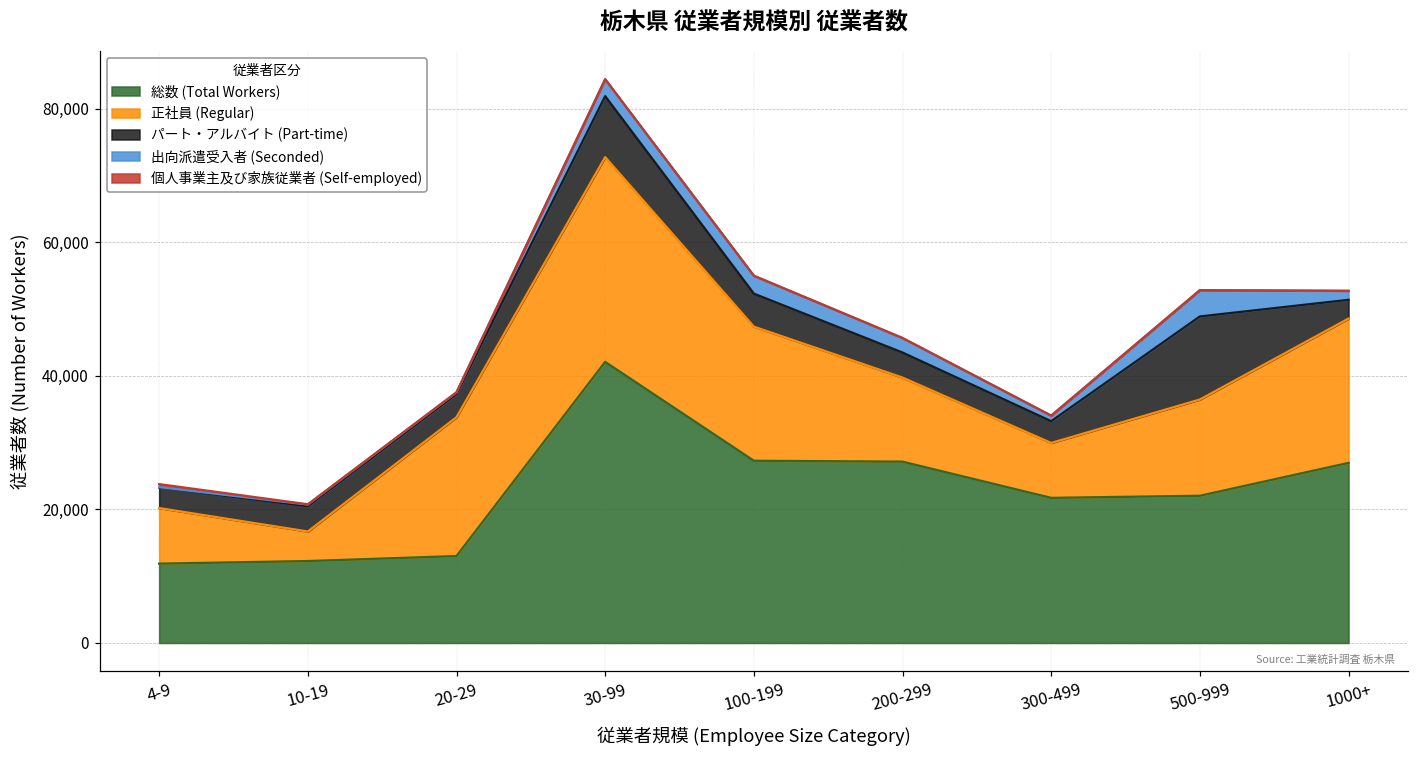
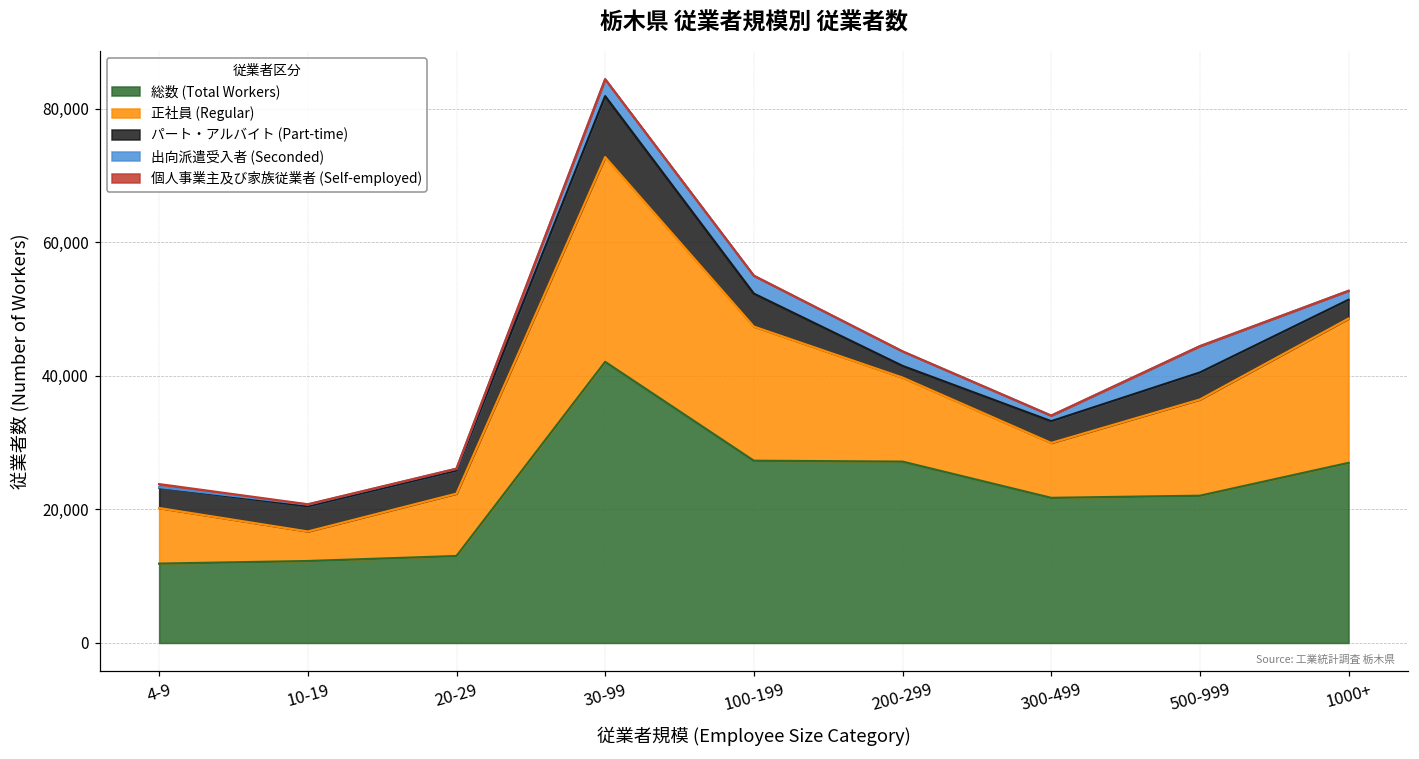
正社員 (Regular), 20-29: 21,000 -> 9,000
パート・アルバイト (Part-time), 200-299: 4,000 -> 2,000
パート・アルバイト (Part-time), 500-999: 12,000 -> 4,000
